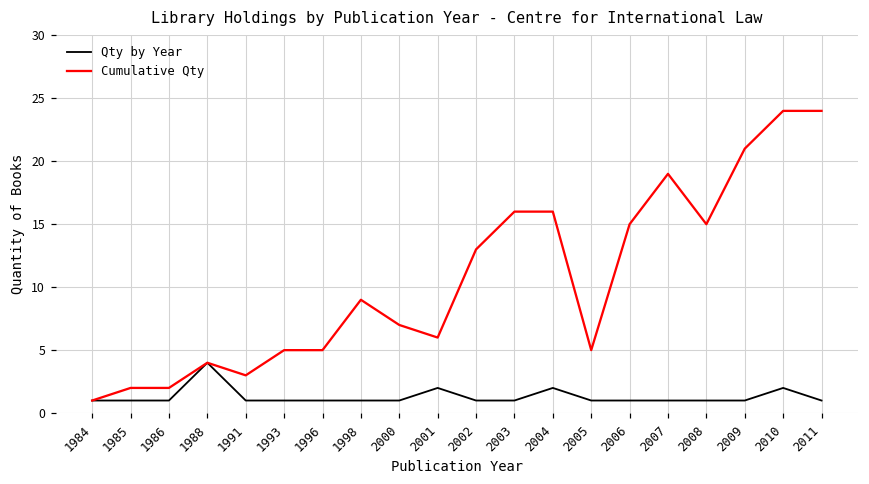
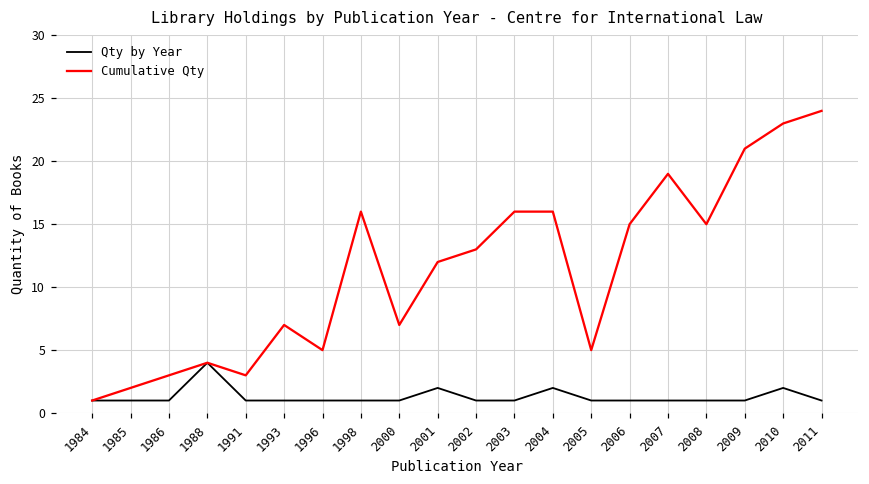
Cumulative Qty, 1986: 2 -> 3
Cumulative Qty, 1993: 5 -> 7
Cumulative Qty, 1998: 9 -> 16
Cumulative Qty, 2001: 6 -> 12
Cumulative Qty, 2010: 24 -> 23
